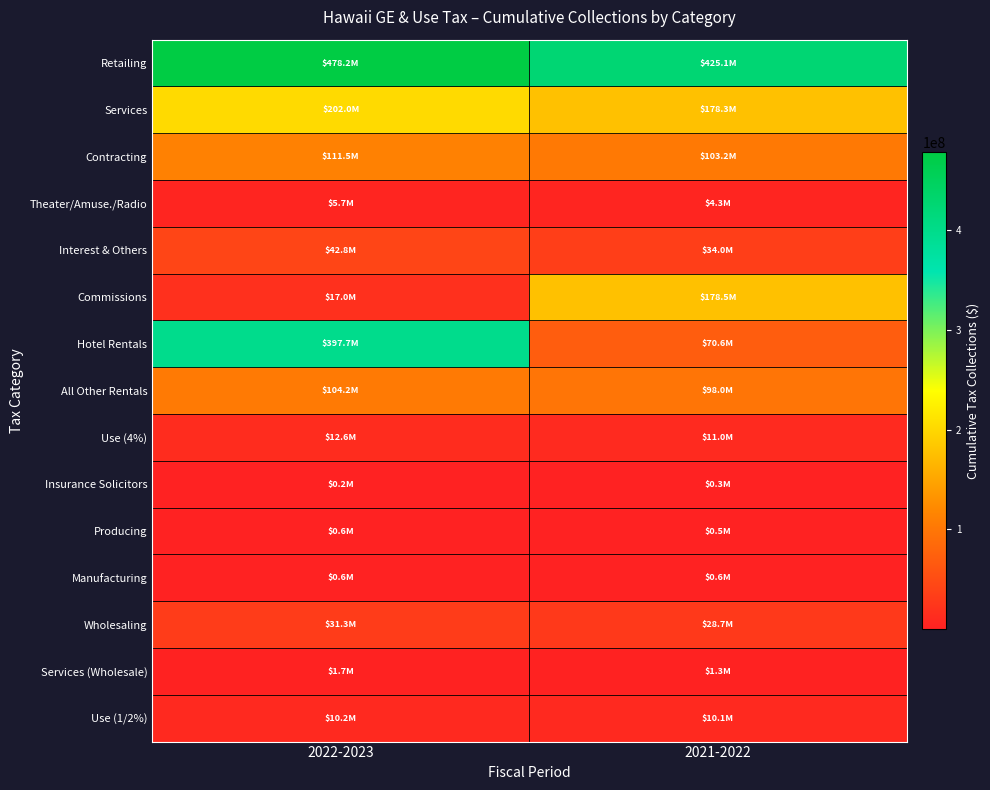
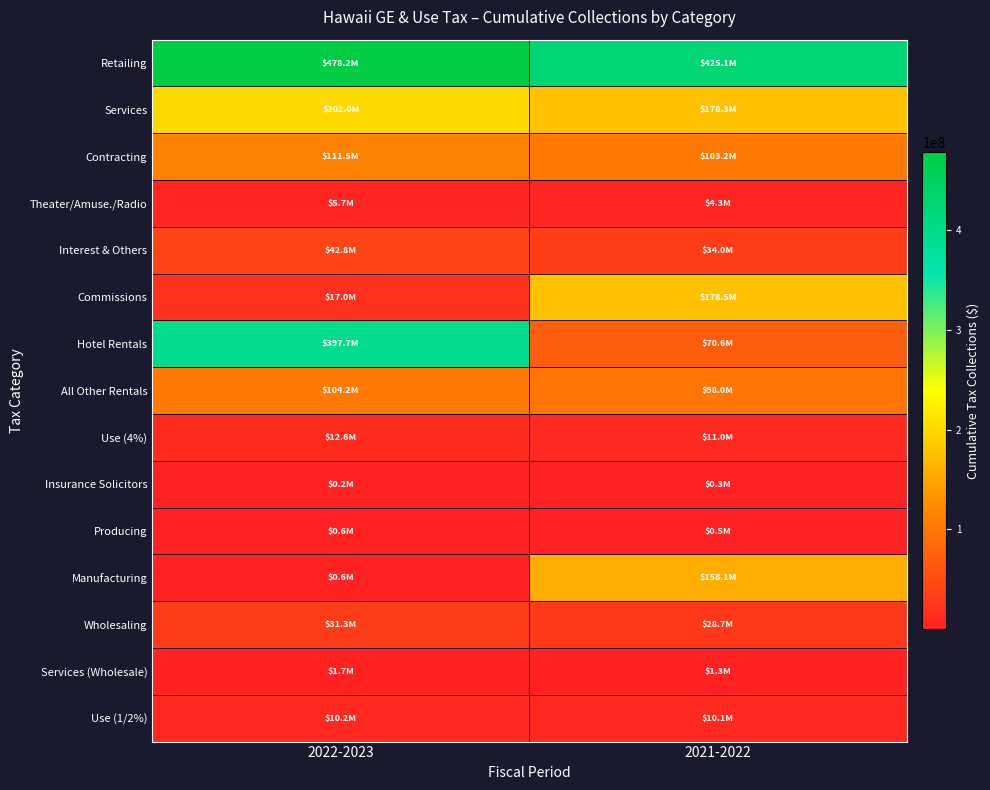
Manufacturing, 2021-2022: $0.6M -> $158.1M
